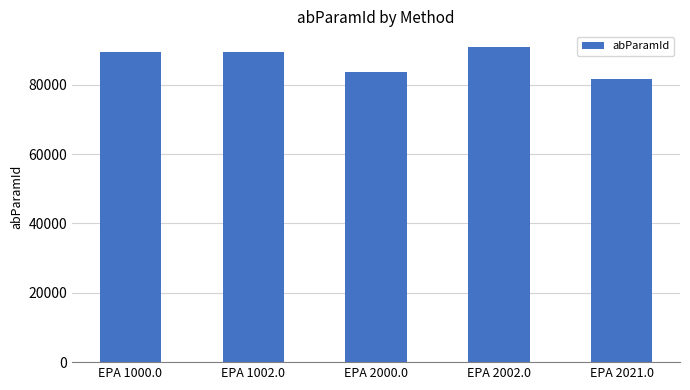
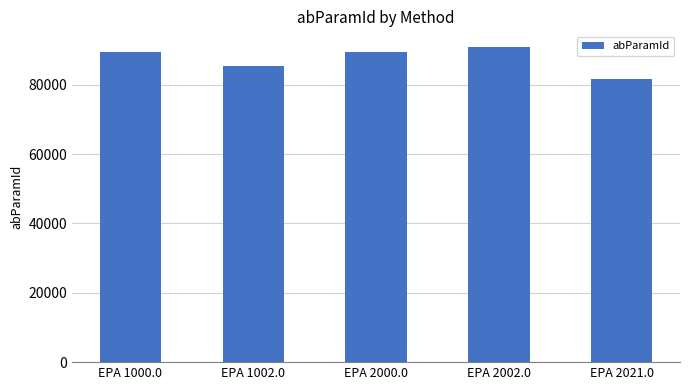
EPA 1002.0: 89000 -> 85000
EPA 2000.0: 84000 -> 89000
